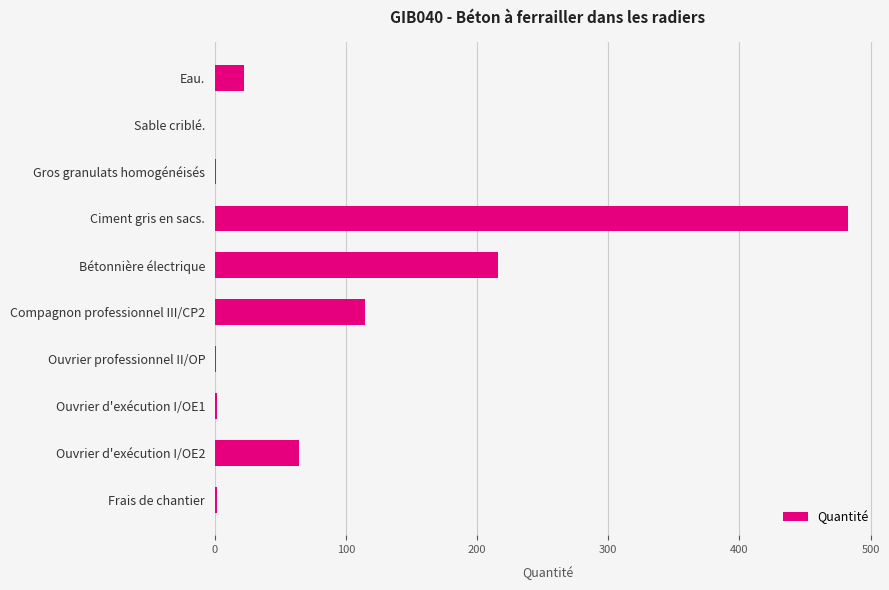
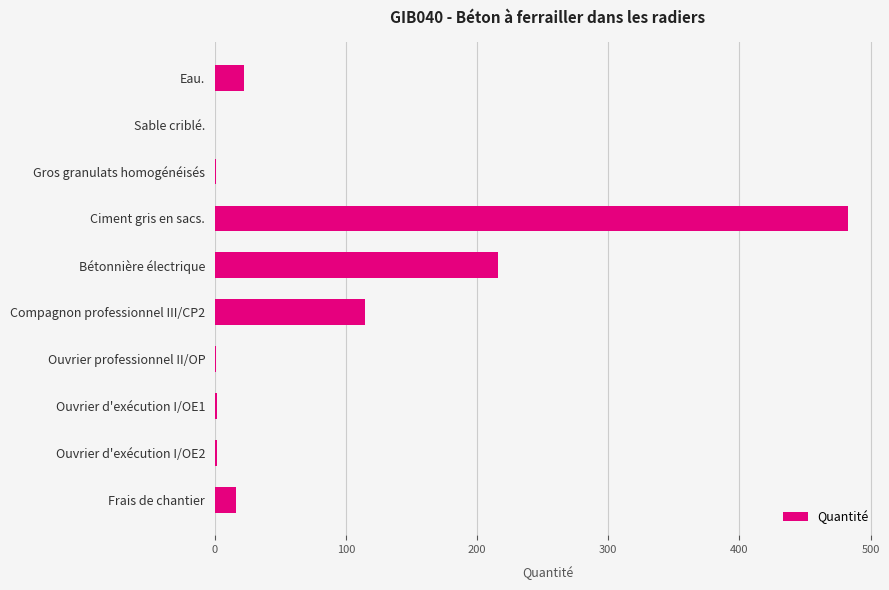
Ouvrier d'exécution I/OE2: 64 -> 2
Frais de chantier: 2 -> 16
